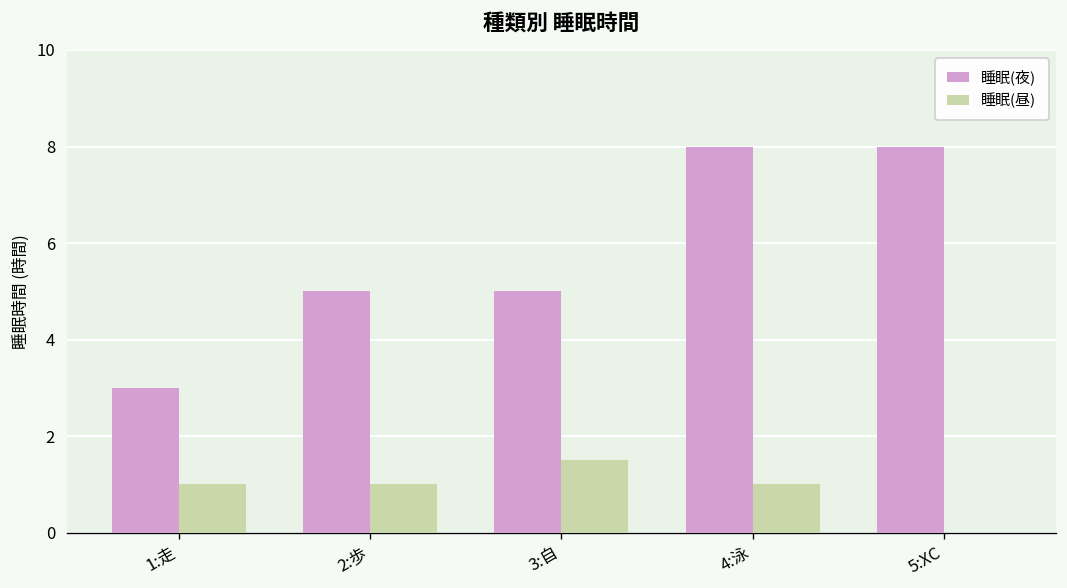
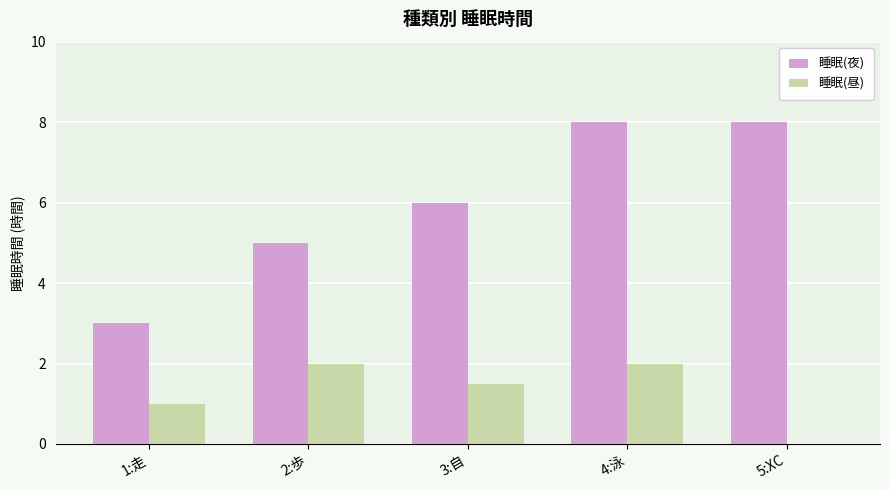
睡眠(昼), 2:歩: 1 -> 2
睡眠(夜), 3:自: 5 -> 6
睡眠(昼), 4:泳: 1 -> 2
